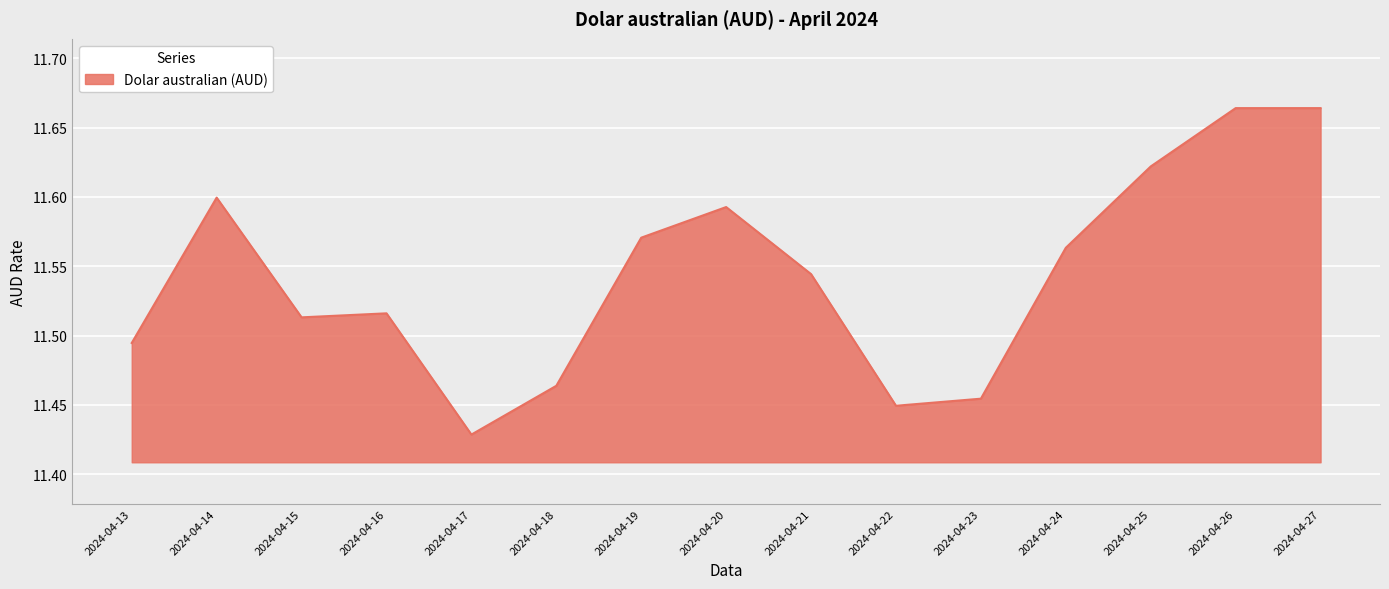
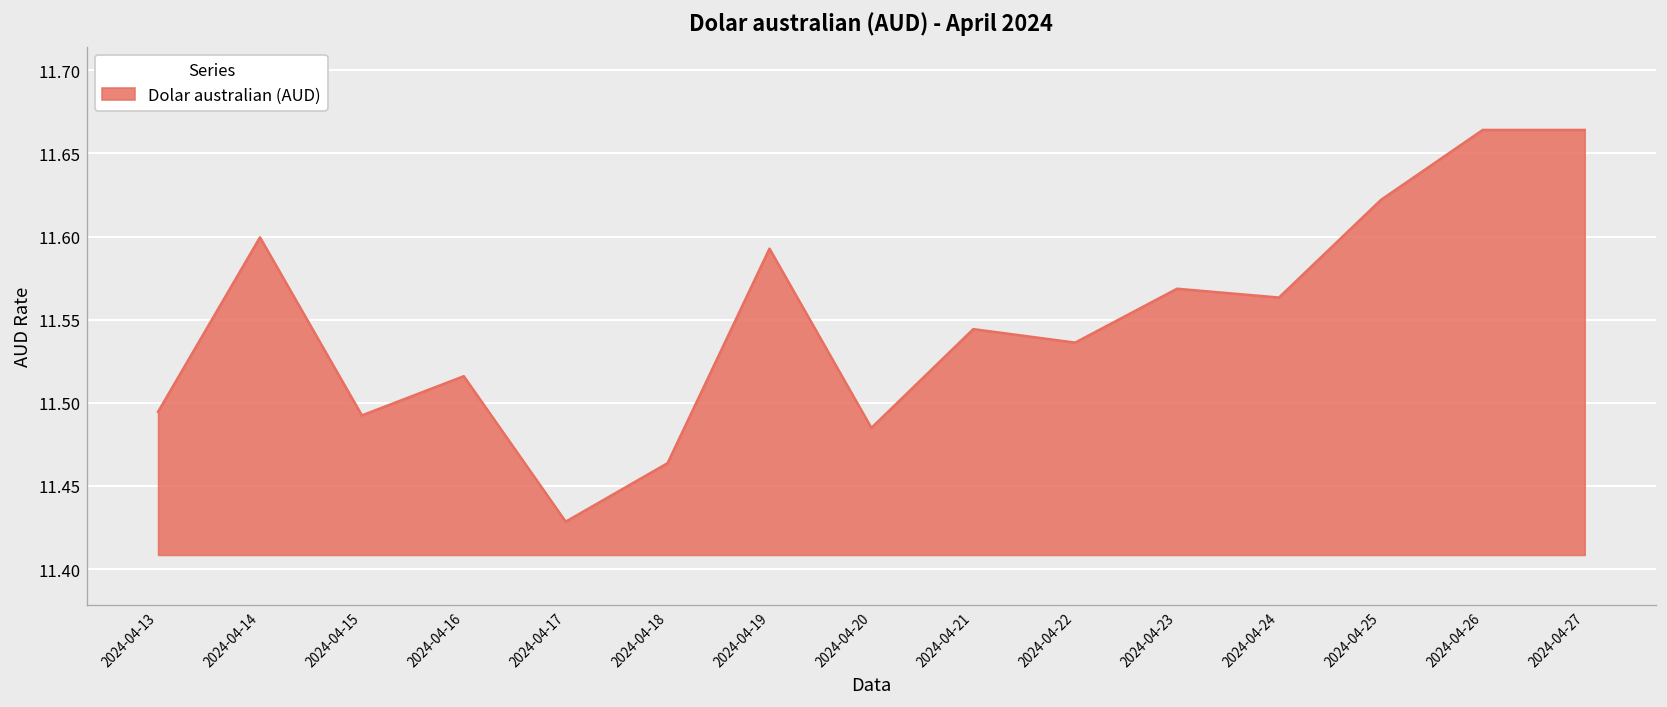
2024-04-15: 11.513 -> 11.492
2024-04-19: 11.571 -> 11.593
2024-04-20: 11.593 -> 11.485
2024-04-22: 11.449 -> 11.536
2024-04-23: 11.454 -> 11.569
